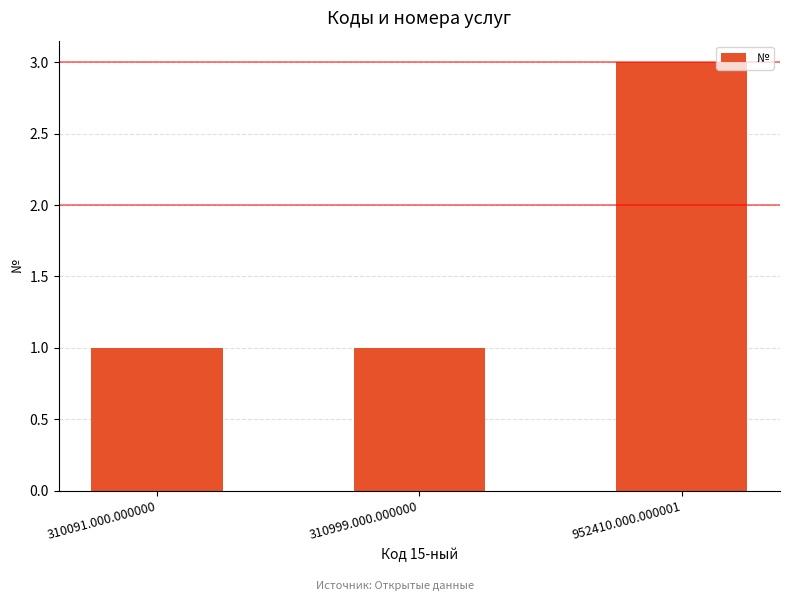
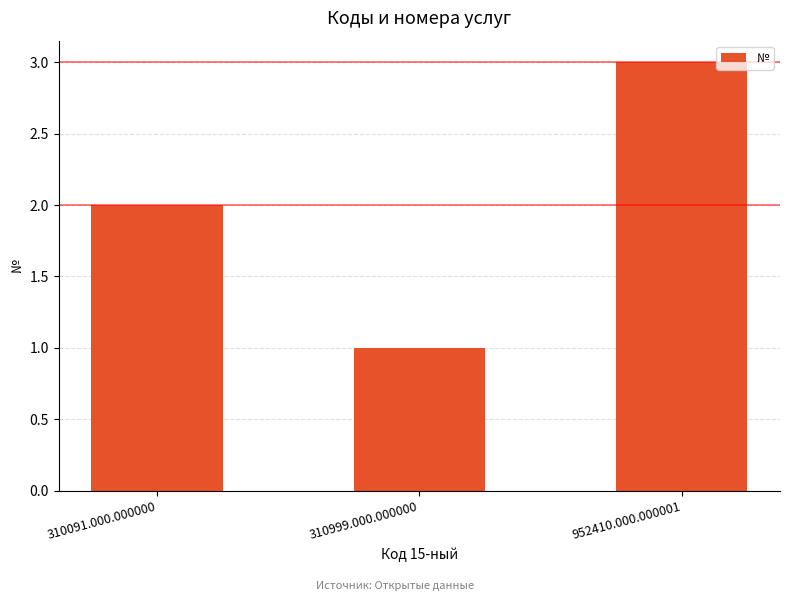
310091.000.000000: 1 -> 2
